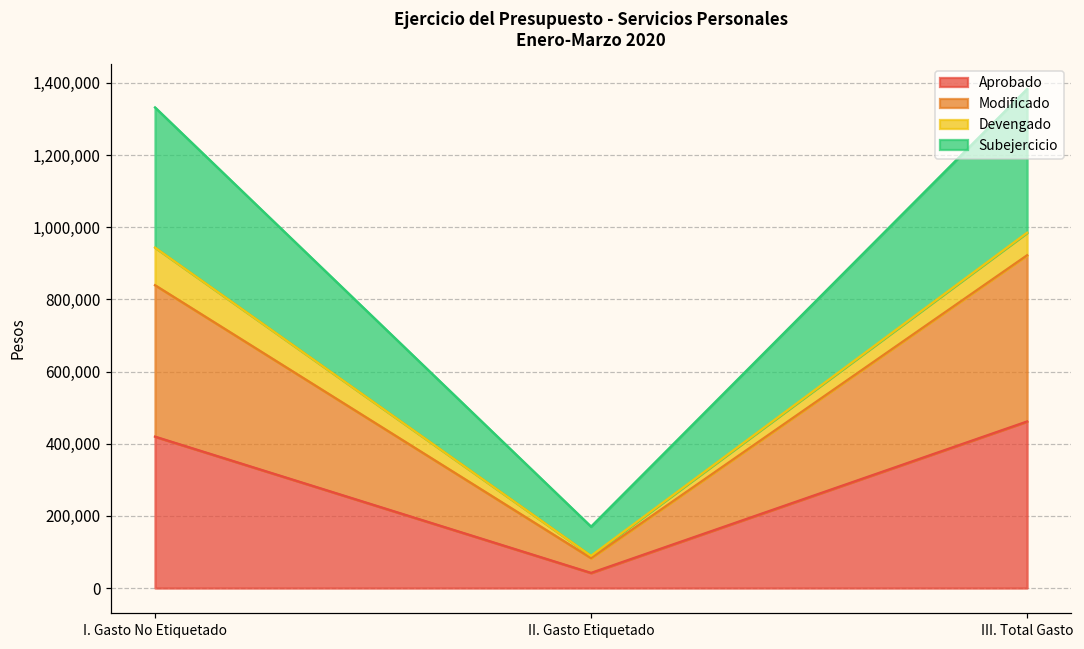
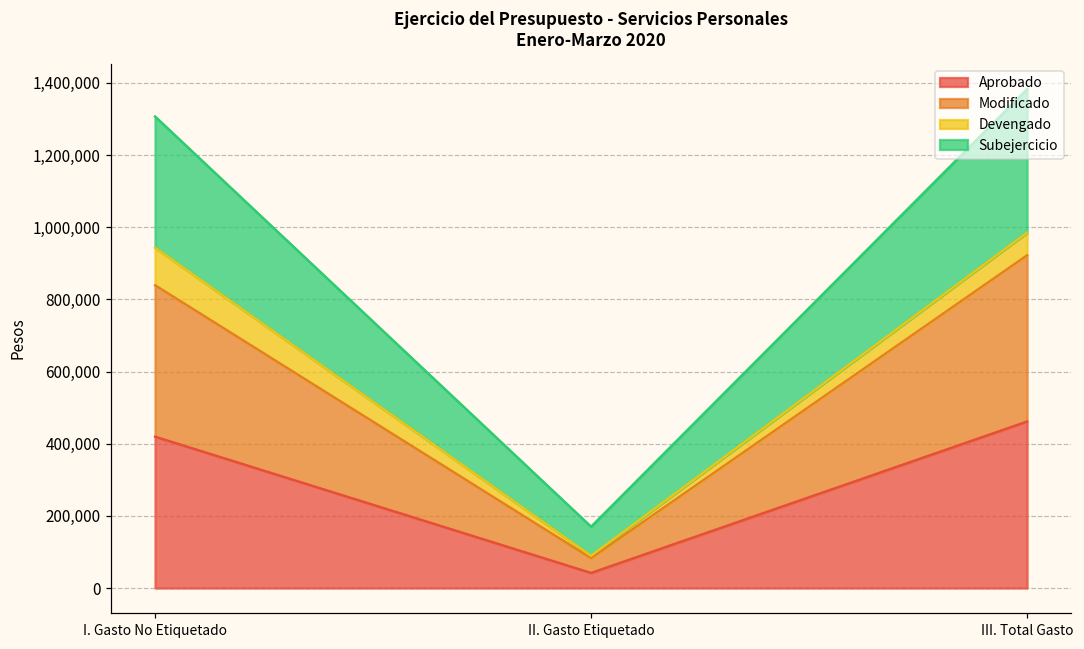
Subejercicio, I. Gasto No Etiquetado: 390,000 -> 360,000
